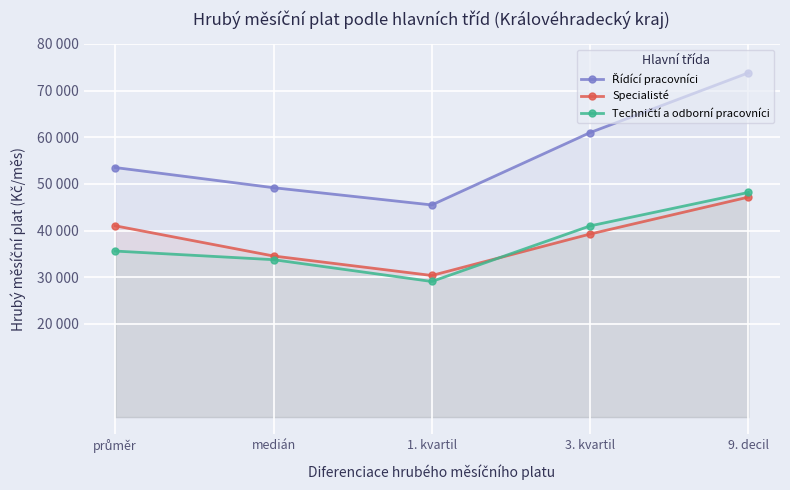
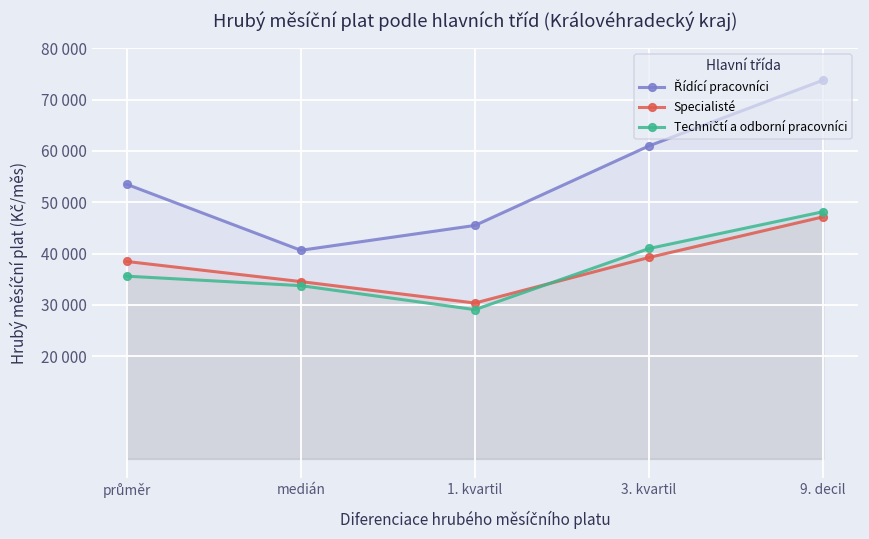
Specialisté, průměr: 41000 -> 38000
Řídící pracovníci, medián: 49000 -> 41000
